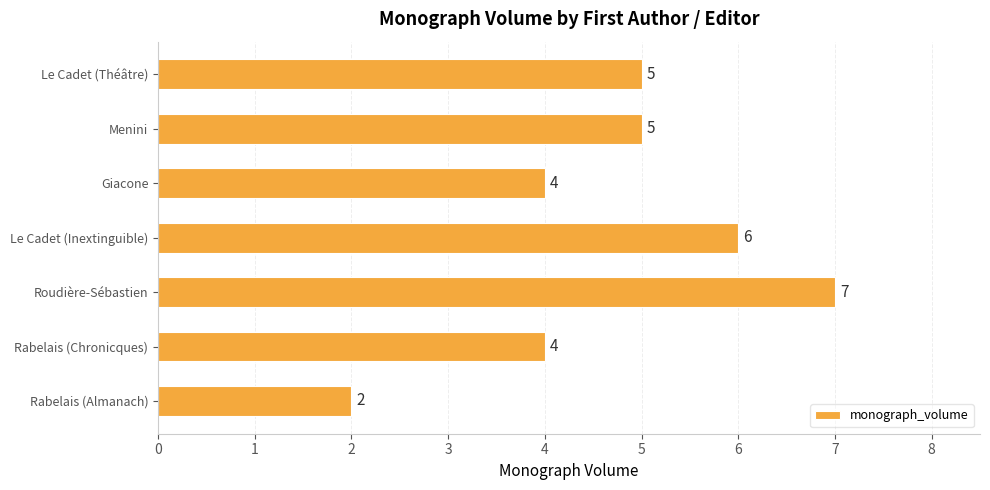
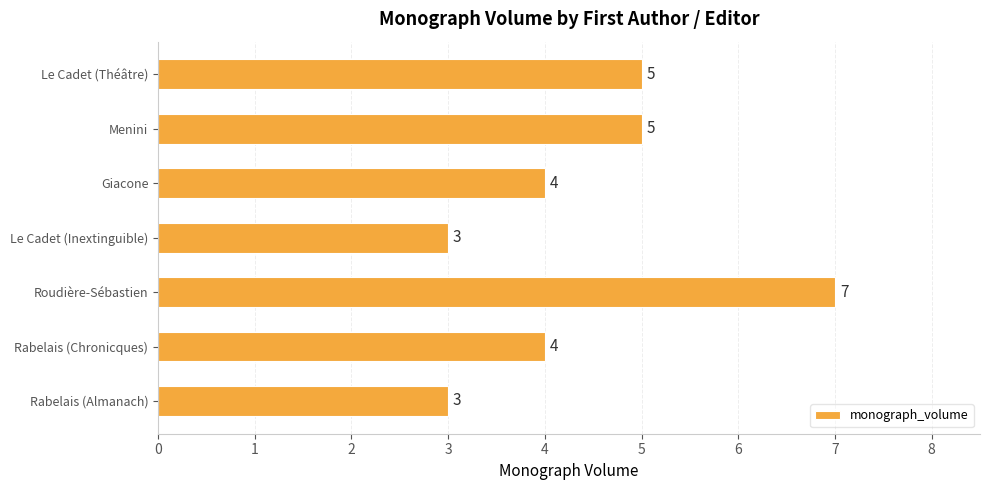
Le Cadet (Inextinguible): 6 -> 3
Rabelais (Almanach): 2 -> 3
